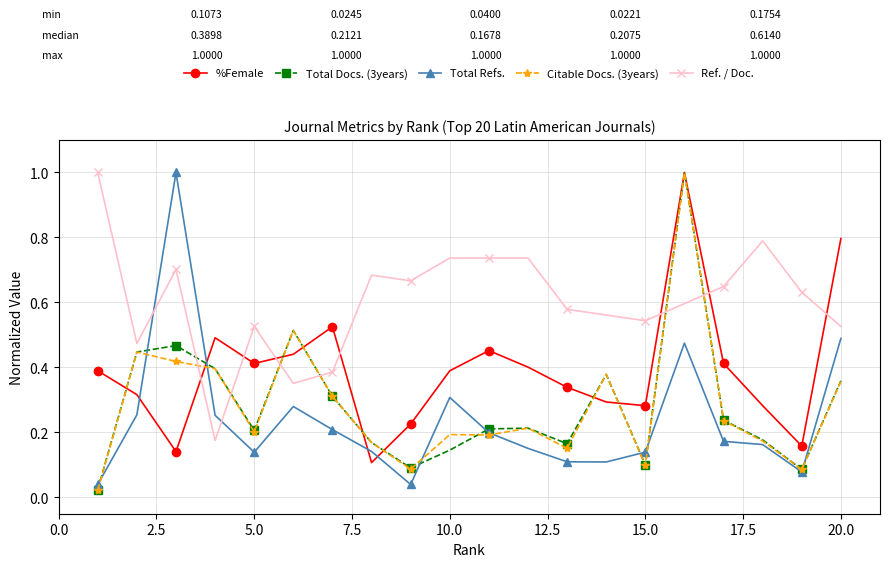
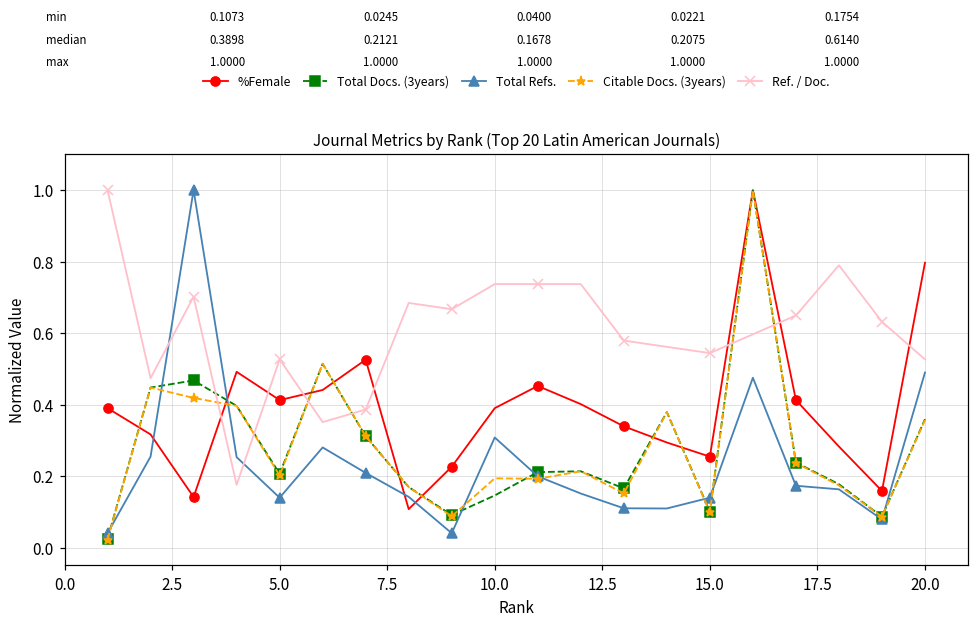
%Female, 15.0: 0.28 -> 0.25
